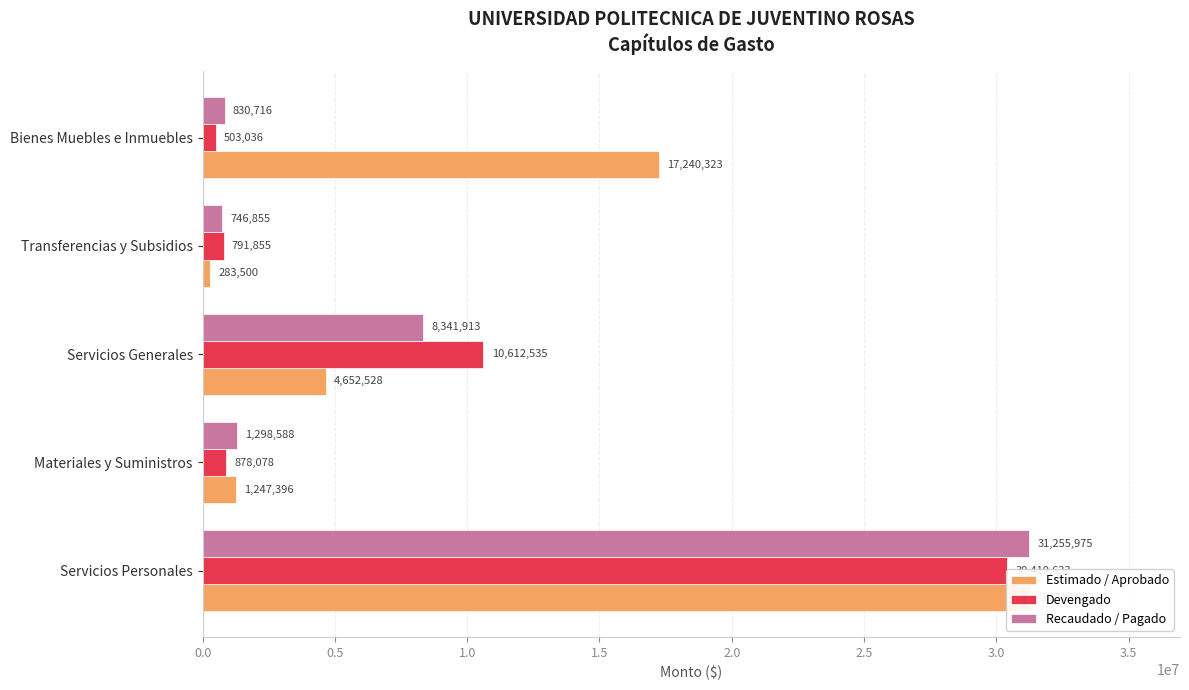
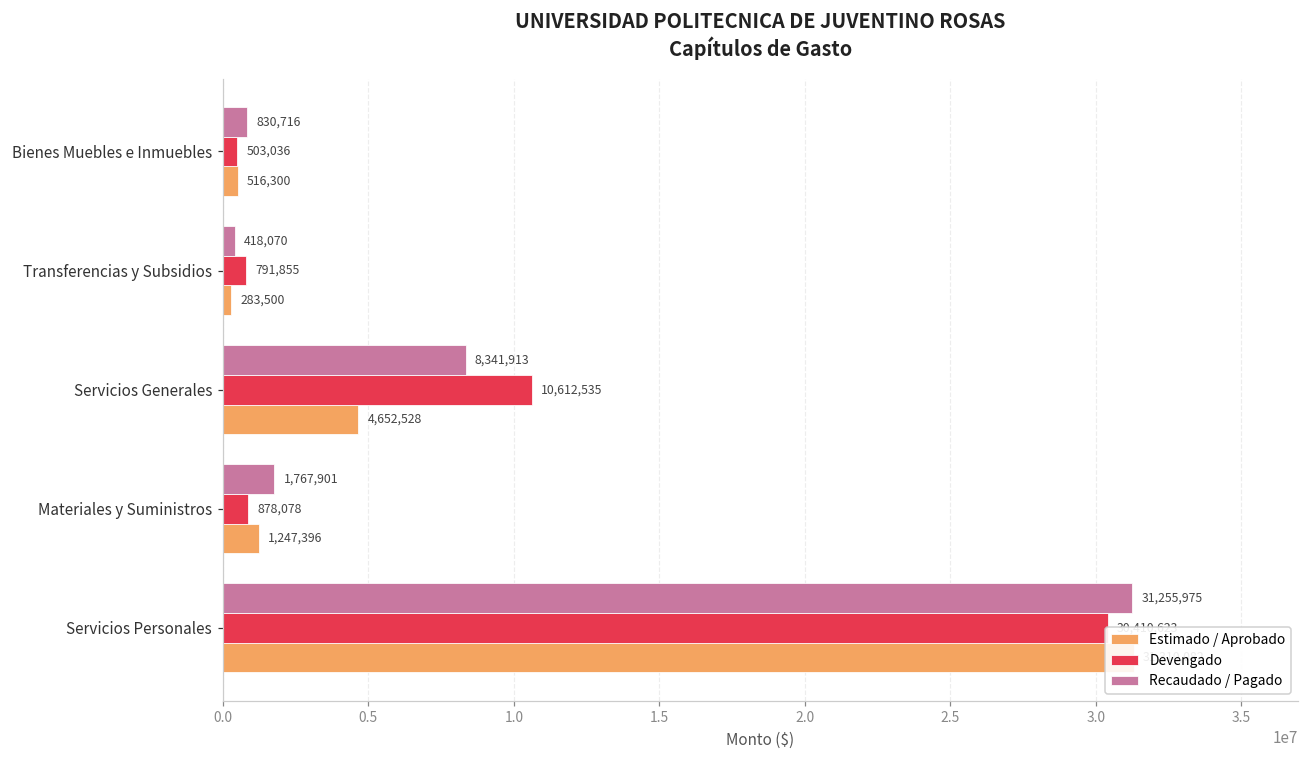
Estimado / Aprobado, Bienes Muebles e Inmuebles: 17,240,323 -> 516,300
Recaudado / Pagado, Transferencias y Subsidios: 746,855 -> 418,070
Recaudado / Pagado, Materiales y Suministros: 1,298,588 -> 1,767,901
